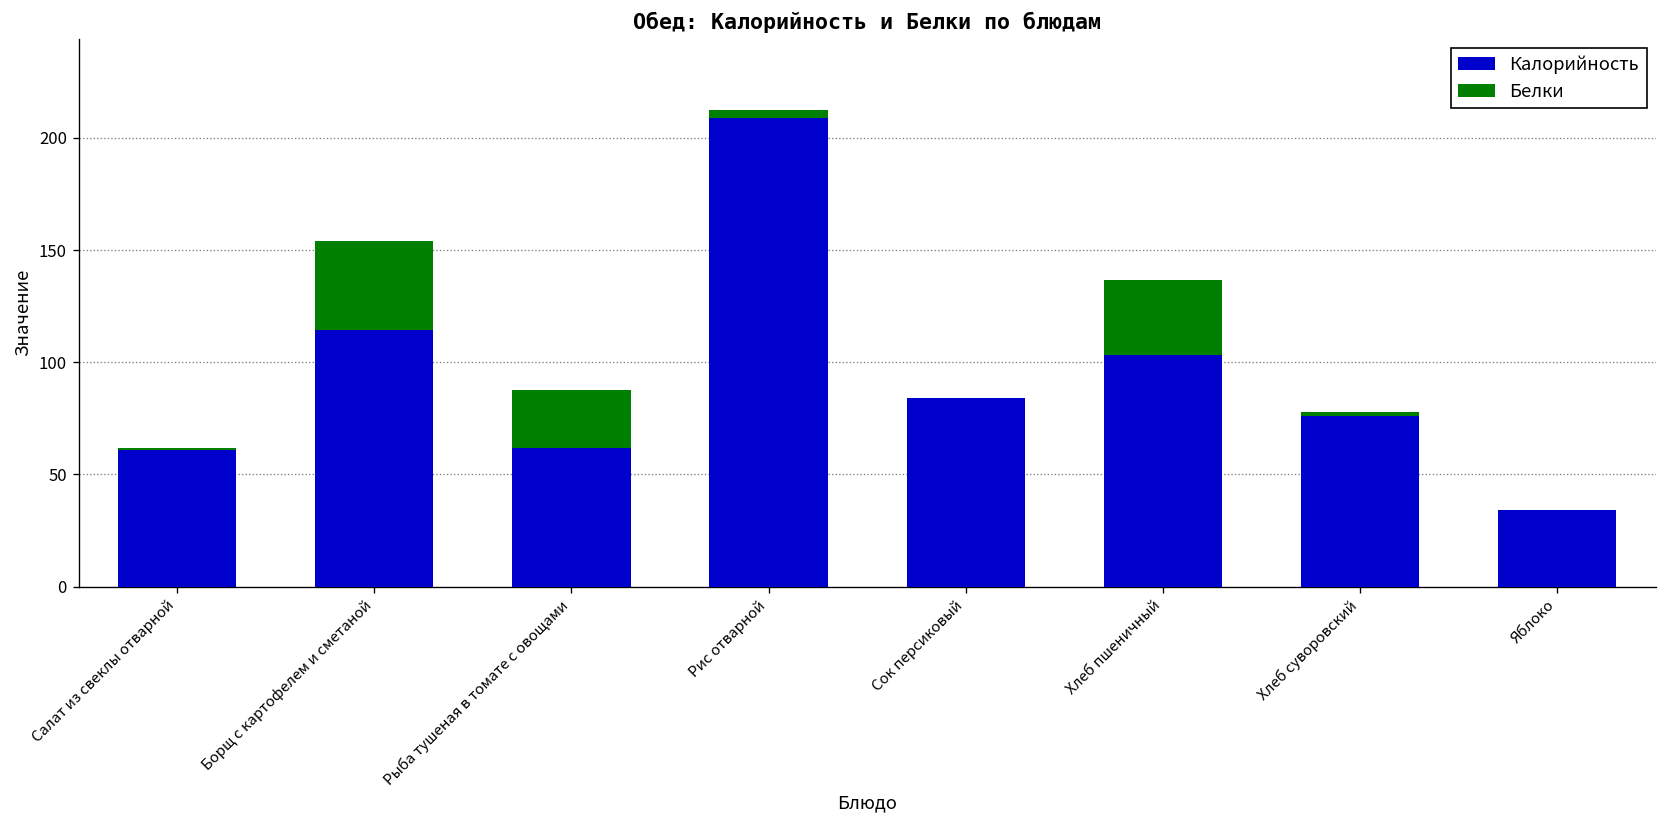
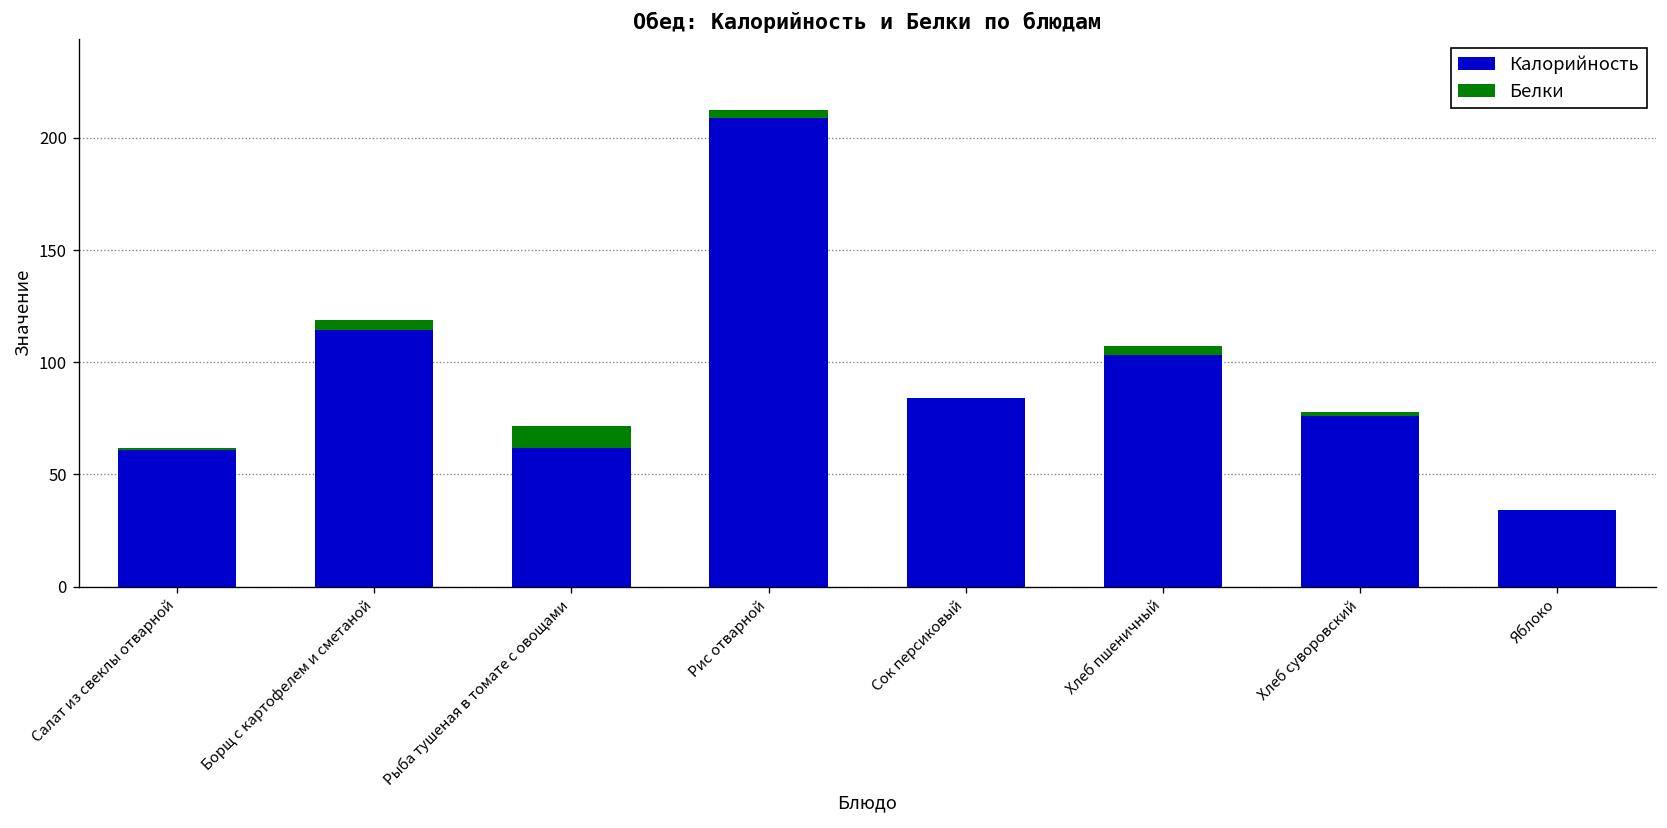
Белки, Борщ с картофелем и сметаной: 40 -> 5
Белки, Рыба тушеная в томате с овощами: 26 -> 10
Белки, Хлеб пшеничный: 34 -> 4
